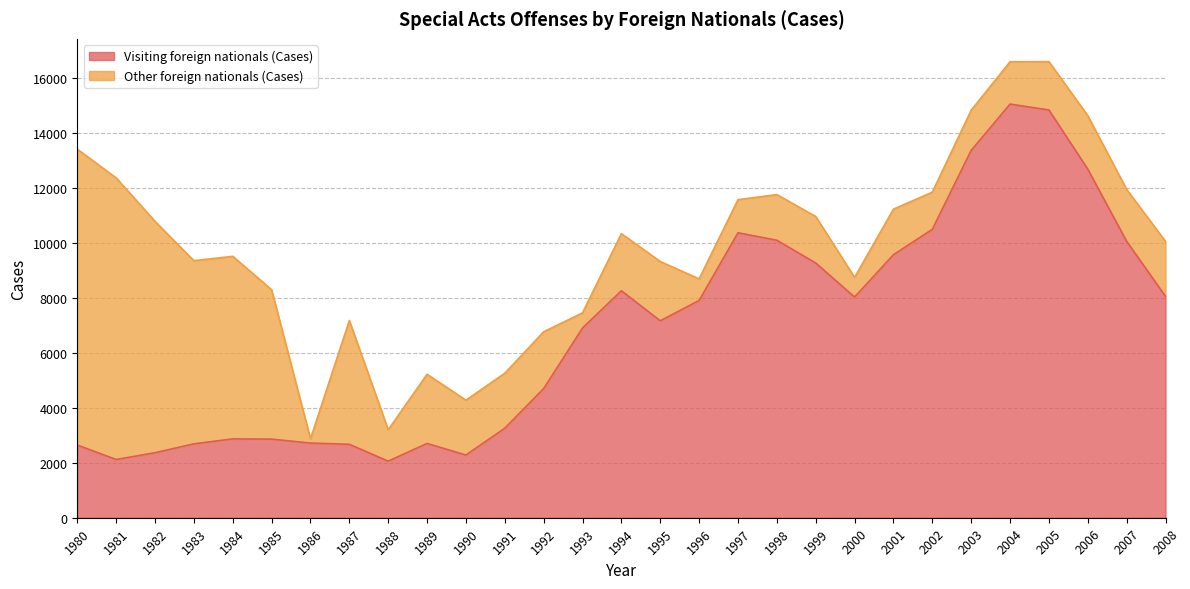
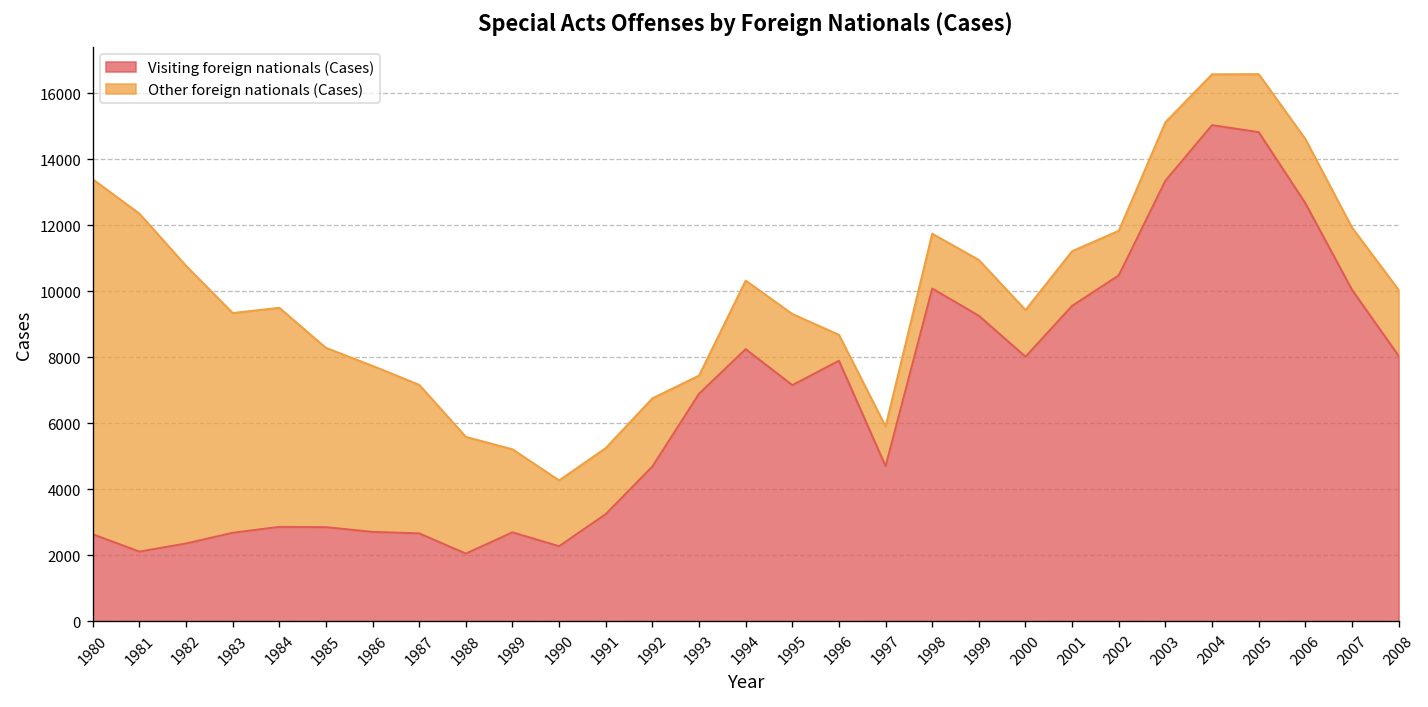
Other foreign nationals (Cases), 1986: 200 -> 5000
Other foreign nationals (Cases), 1988: 1100 -> 3500
Visiting foreign nationals (Cases), 1997: 10400 -> 4700
Other foreign nationals (Cases), 2000: 700 -> 1400
Other foreign nationals (Cases), 2003: 1500 -> 1800
